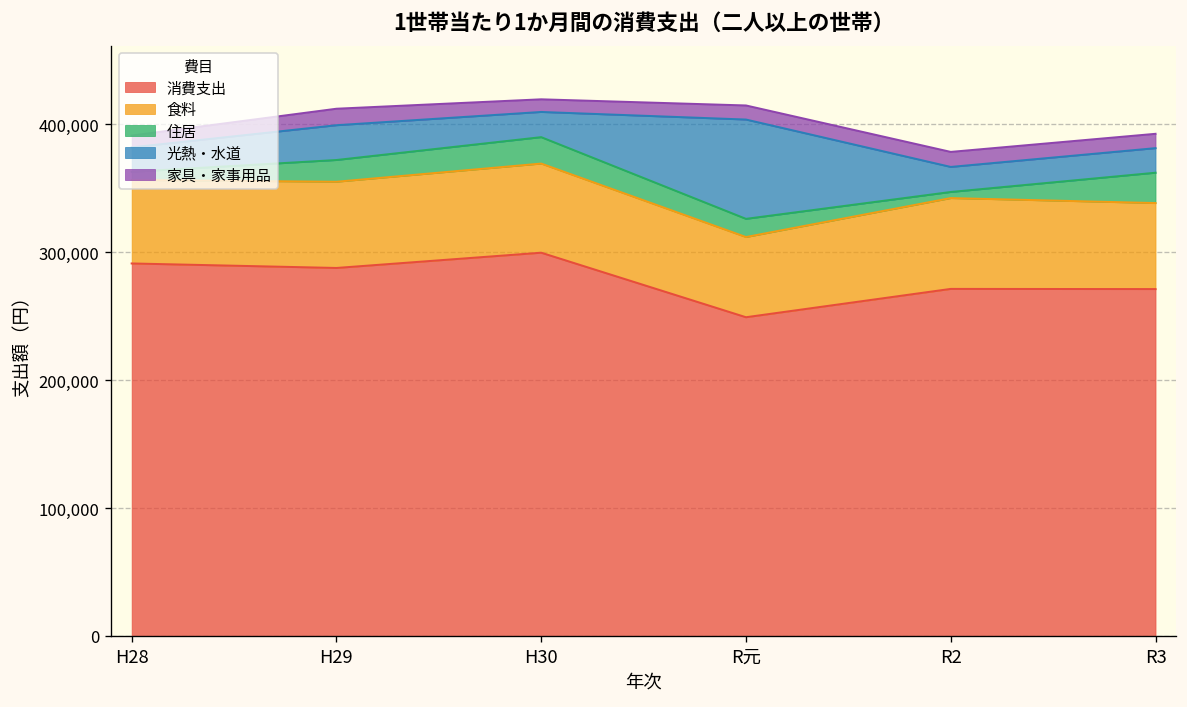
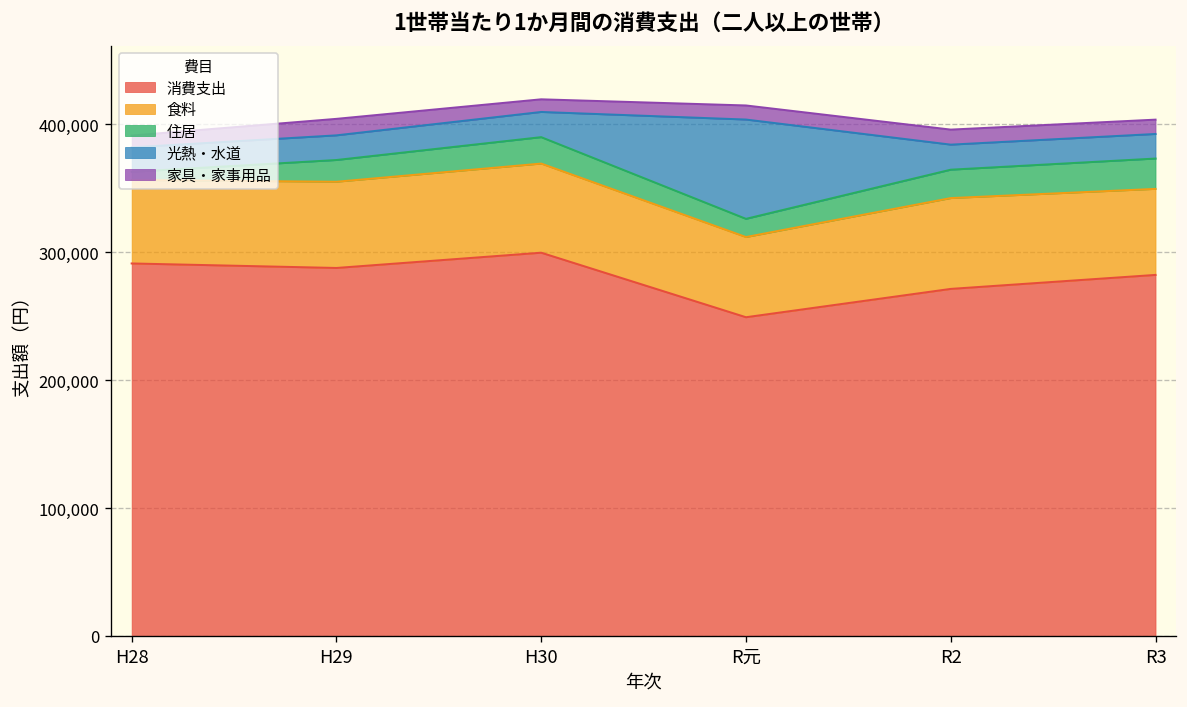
光熱・水道, H29: 27,000 -> 19,000
住居, R2: 5,000 -> 22,000
消費支出, R3: 271,000 -> 282,000
